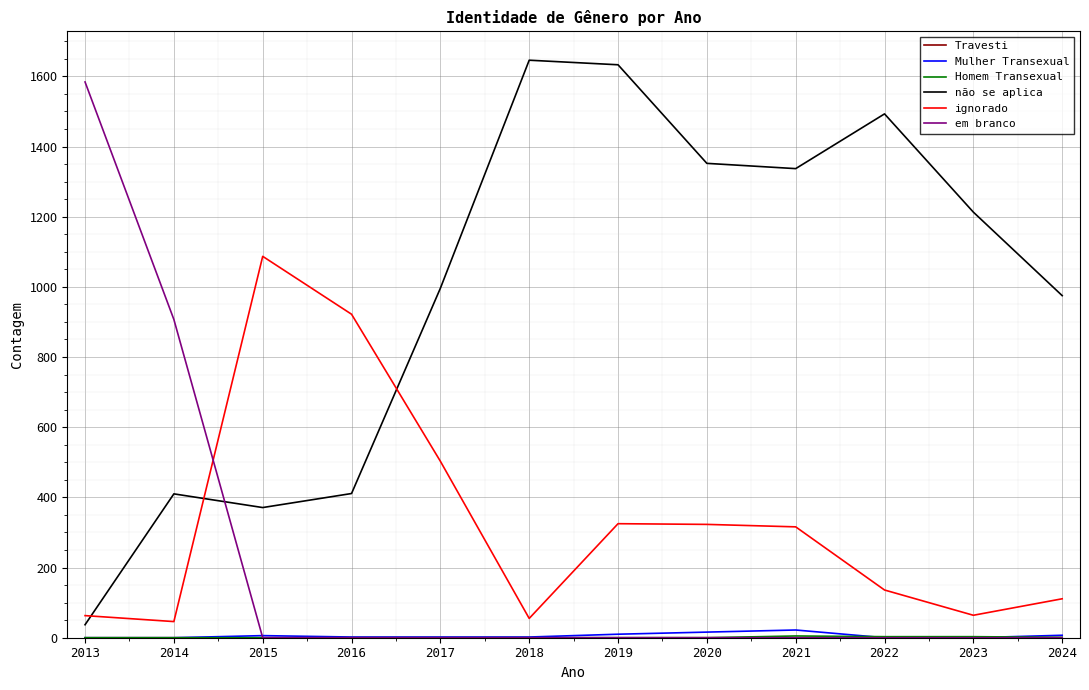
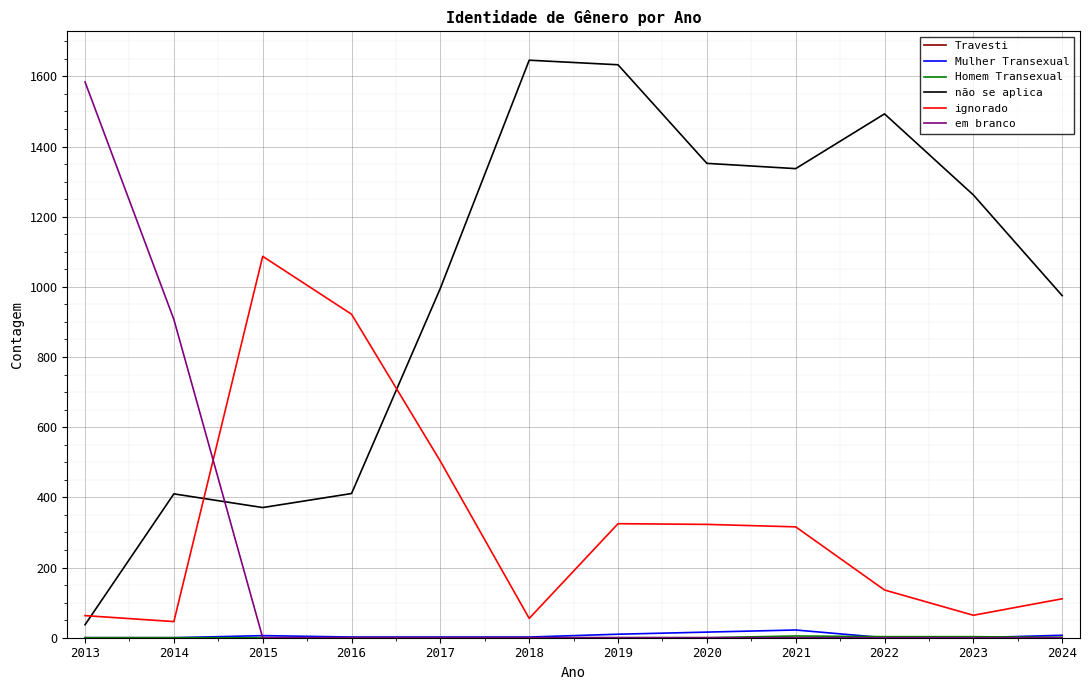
não se aplica, 2023: 1210 -> 1260
